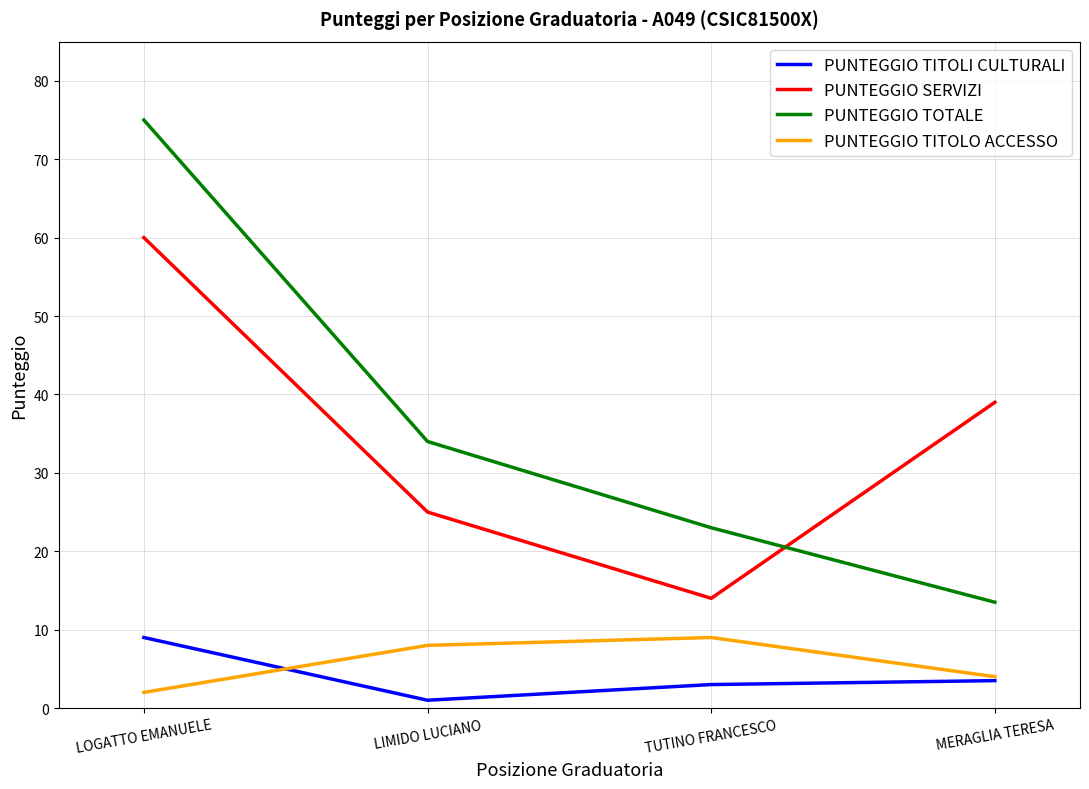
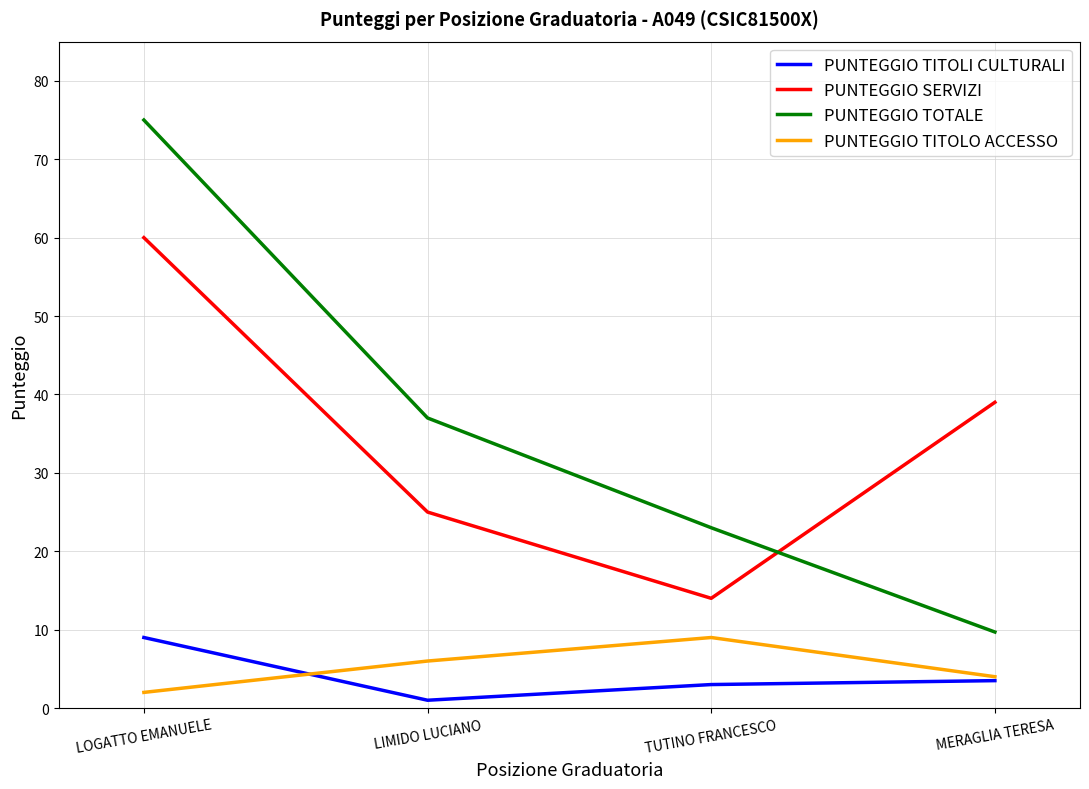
PUNTEGGIO TOTALE, LIMIDO LUCIANO: 34 -> 37
PUNTEGGIO TITOLO ACCESSO, LIMIDO LUCIANO: 8 -> 6
PUNTEGGIO TOTALE, MERAGLIA TERESA: 14 -> 10
